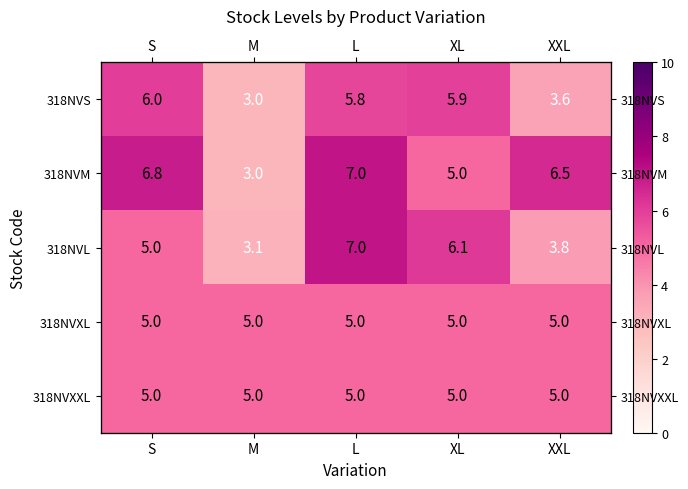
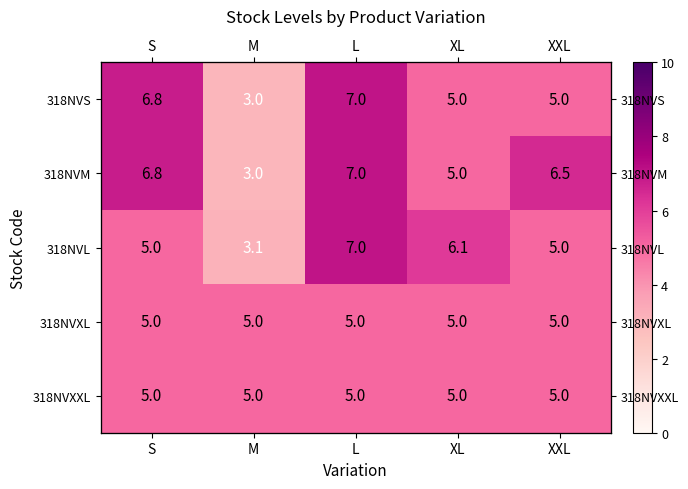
318NVS, S: 6.0 -> 6.8
318NVS, L: 5.8 -> 7.0
318NVS, XL: 5.9 -> 5.0
318NVS, XXL: 3.6 -> 5.0
318NVL, XXL: 3.8 -> 5.0
